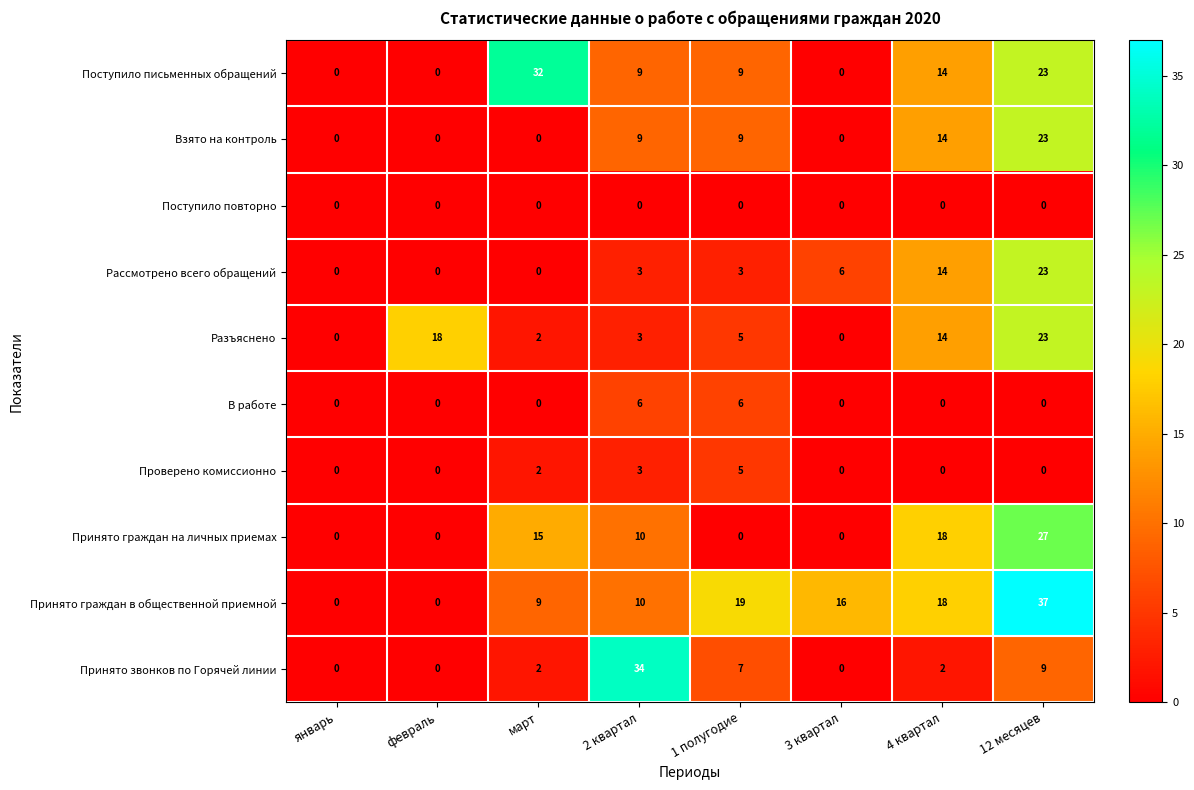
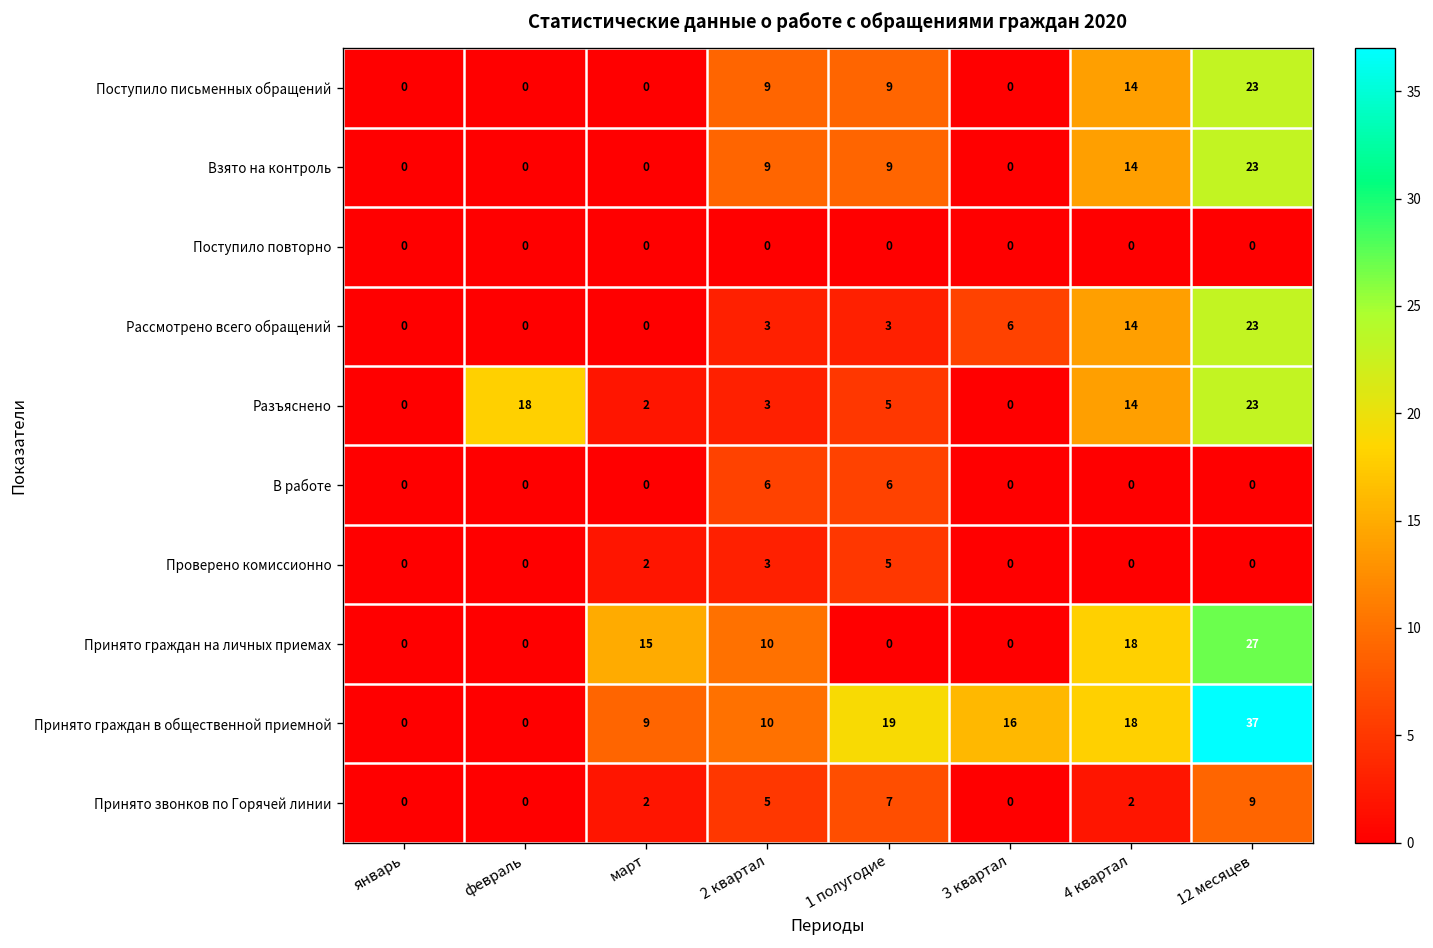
Поступило письменных обращений, март: 32 -> 0
Принято звонков по Горячей линии, 2 квартал: 34 -> 5
